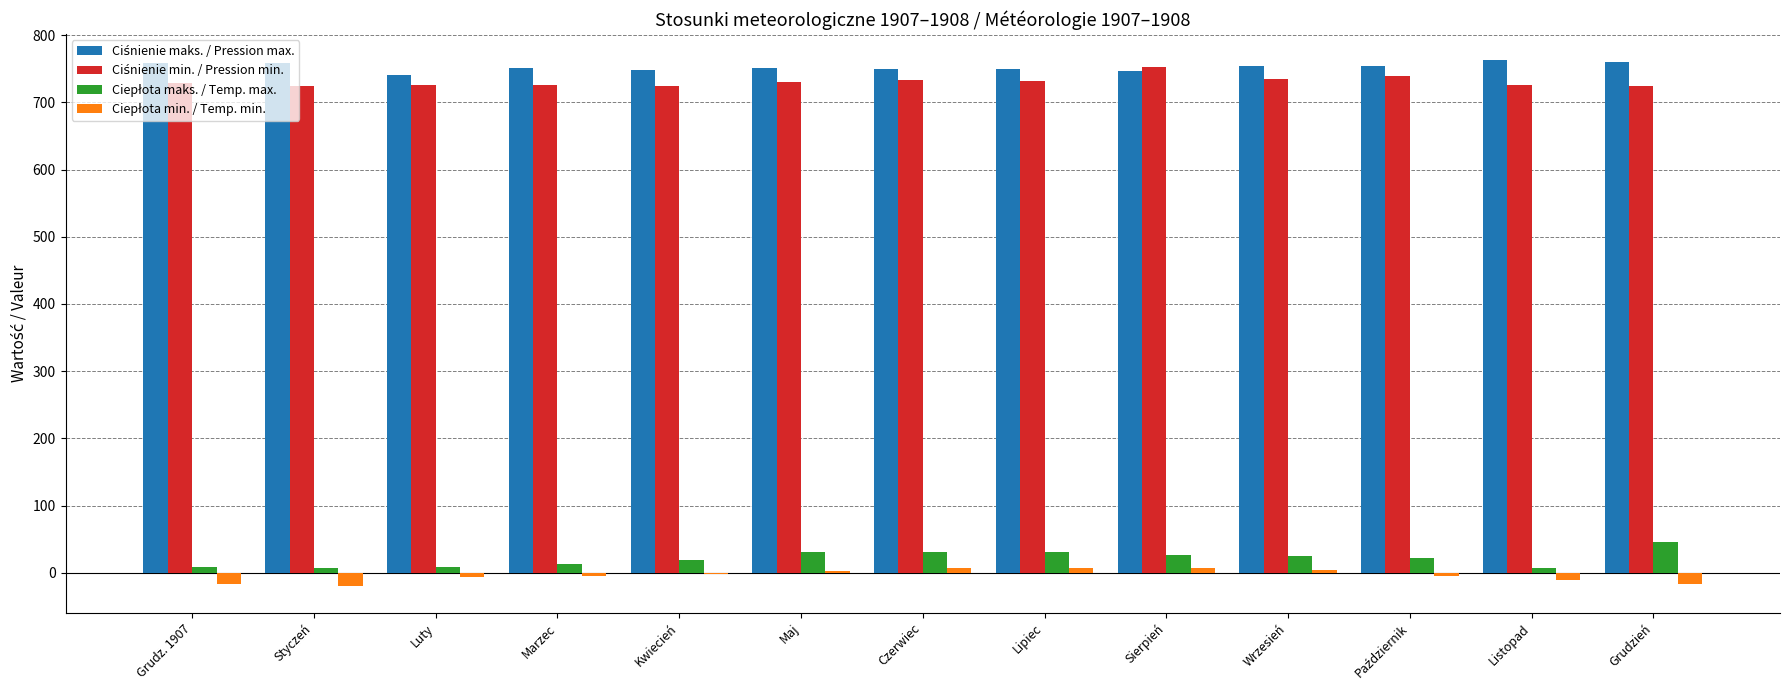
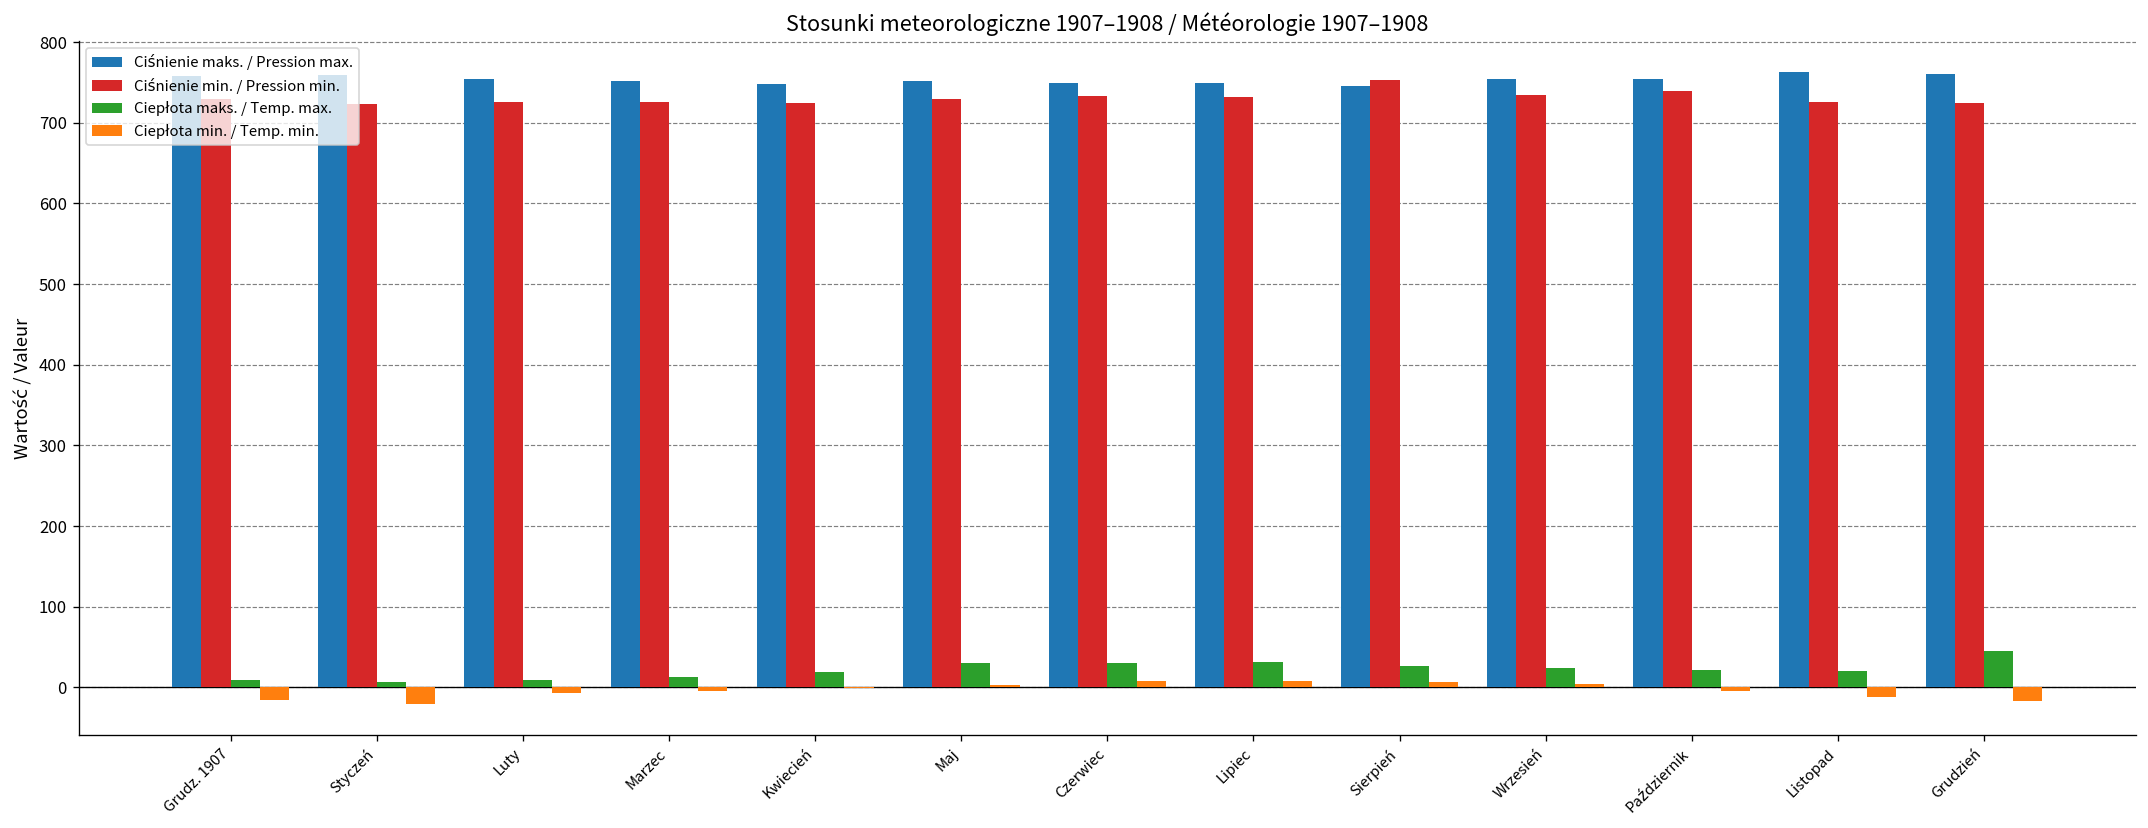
Ciśnienie maks. / Pression max., Luty: 740 -> 750
Ciepłota maks. / Temp. max., Listopad: 10 -> 20
